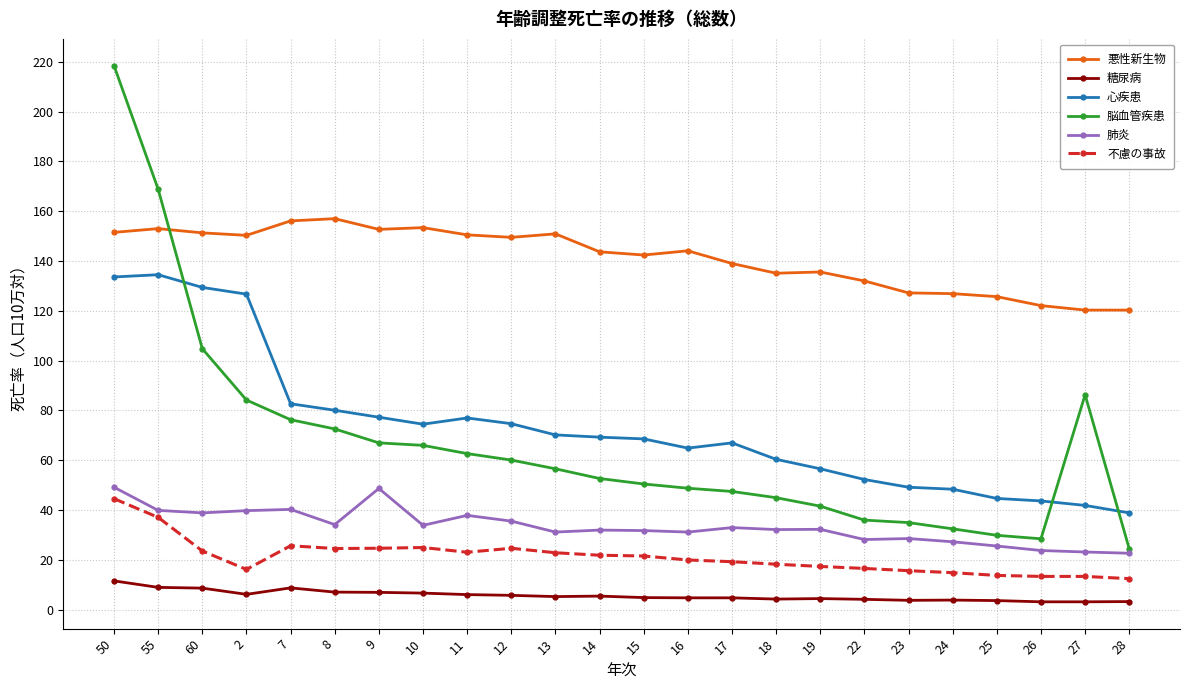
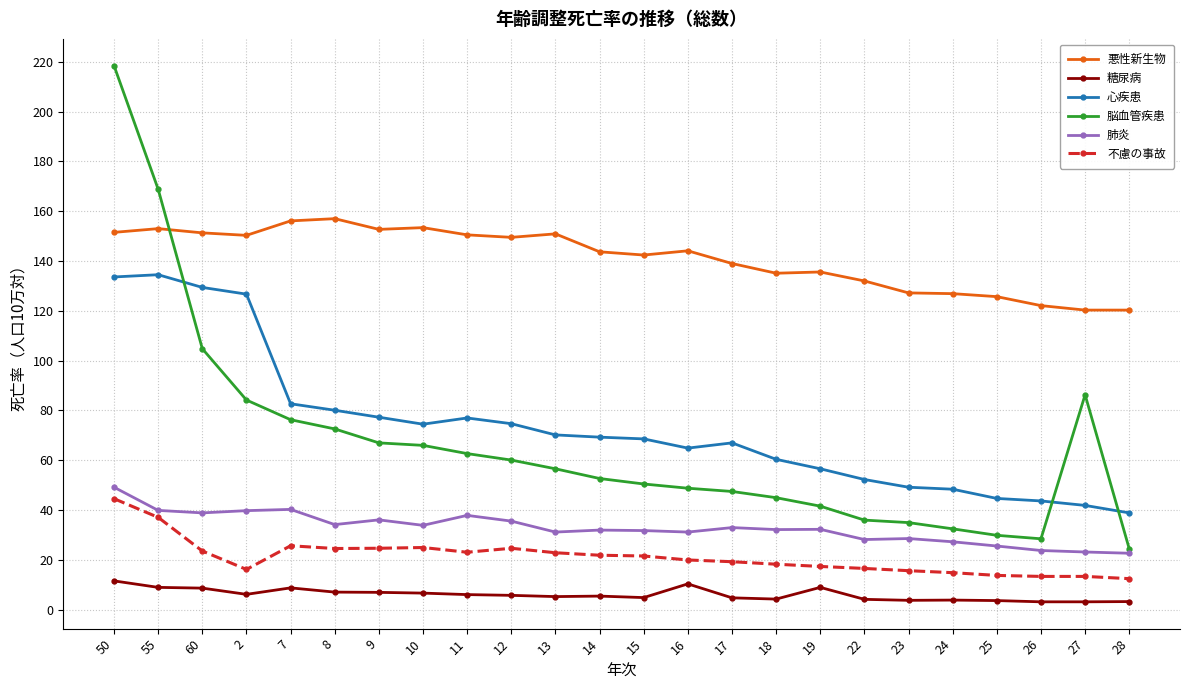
肺炎, 9: 49 -> 36
糖尿病, 16: 5 -> 10
糖尿病, 19: 5 -> 9
